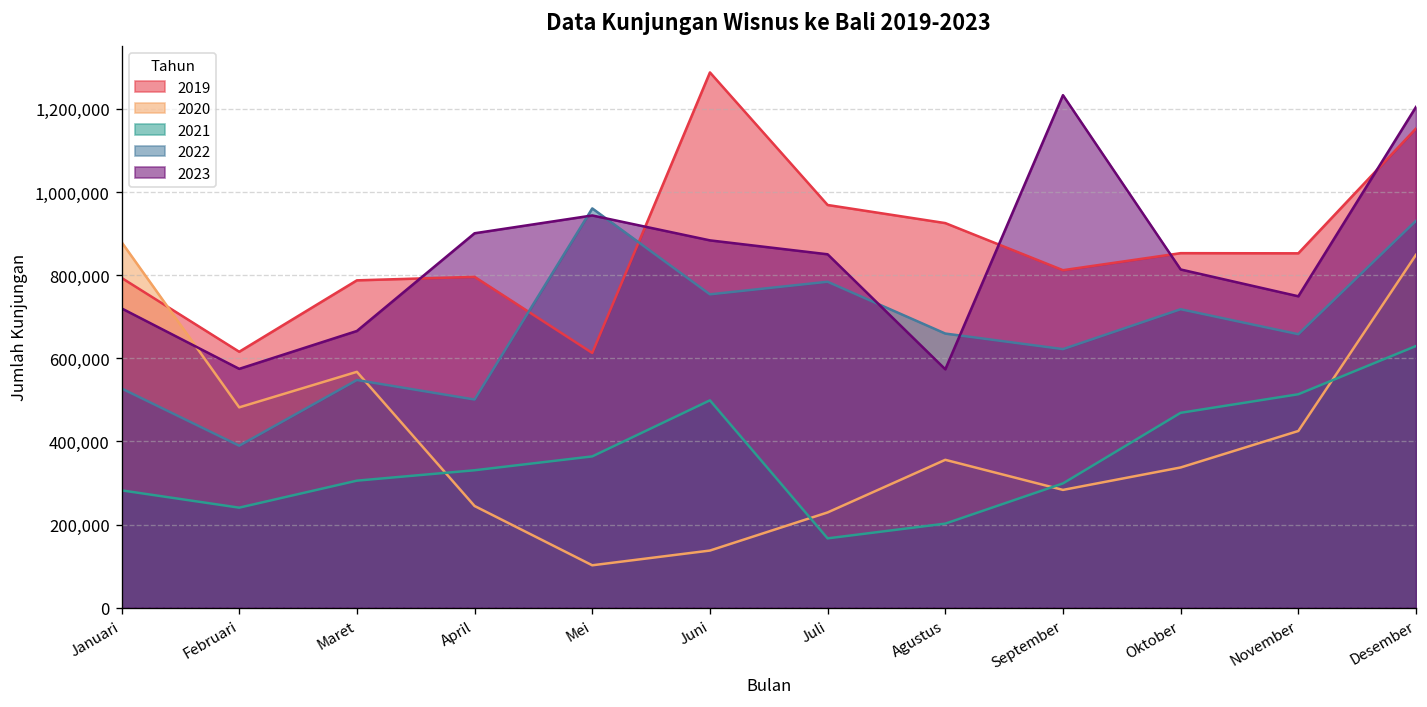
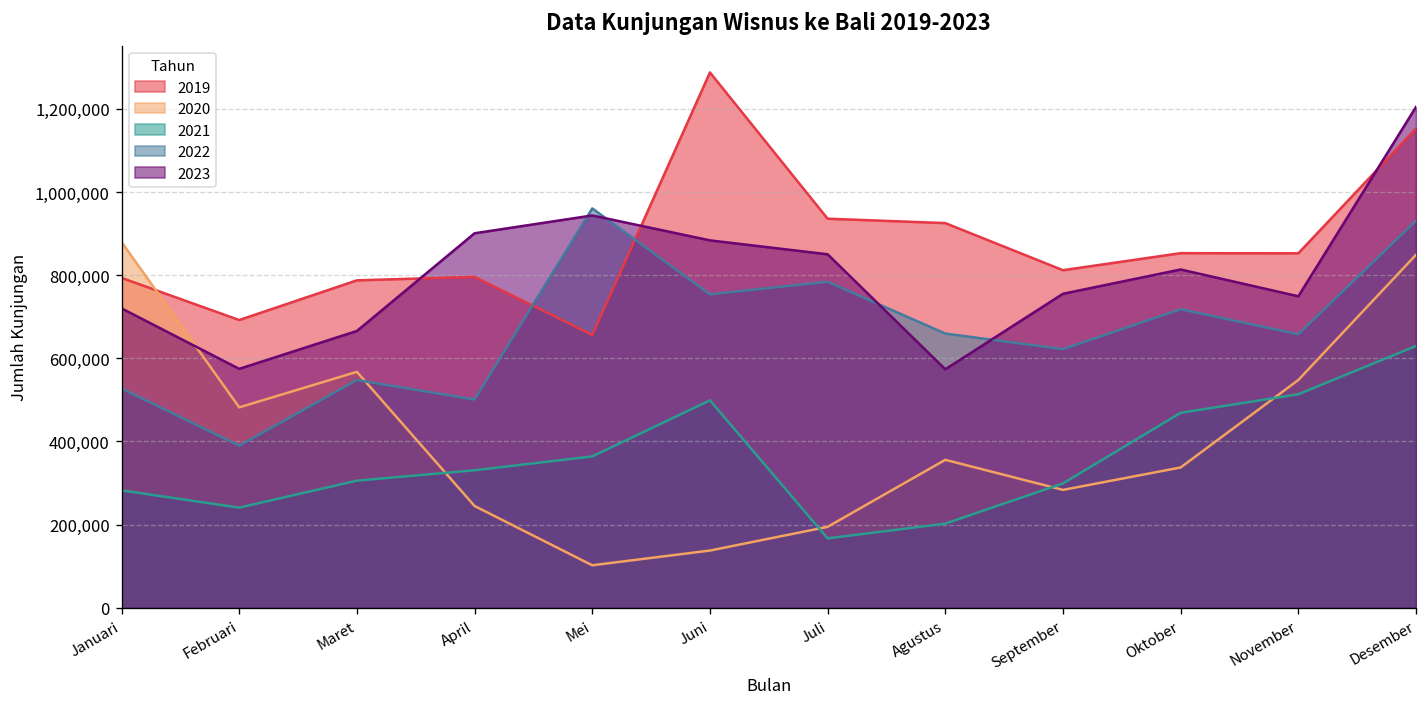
2019, Februari: 620,000 -> 690,000
2019, Mei: 610,000 -> 660,000
2019, Juli: 970,000 -> 940,000
2020, Juli: 230,000 -> 190,000
2023, September: 1,230,000 -> 760,000
2020, November: 430,000 -> 550,000
